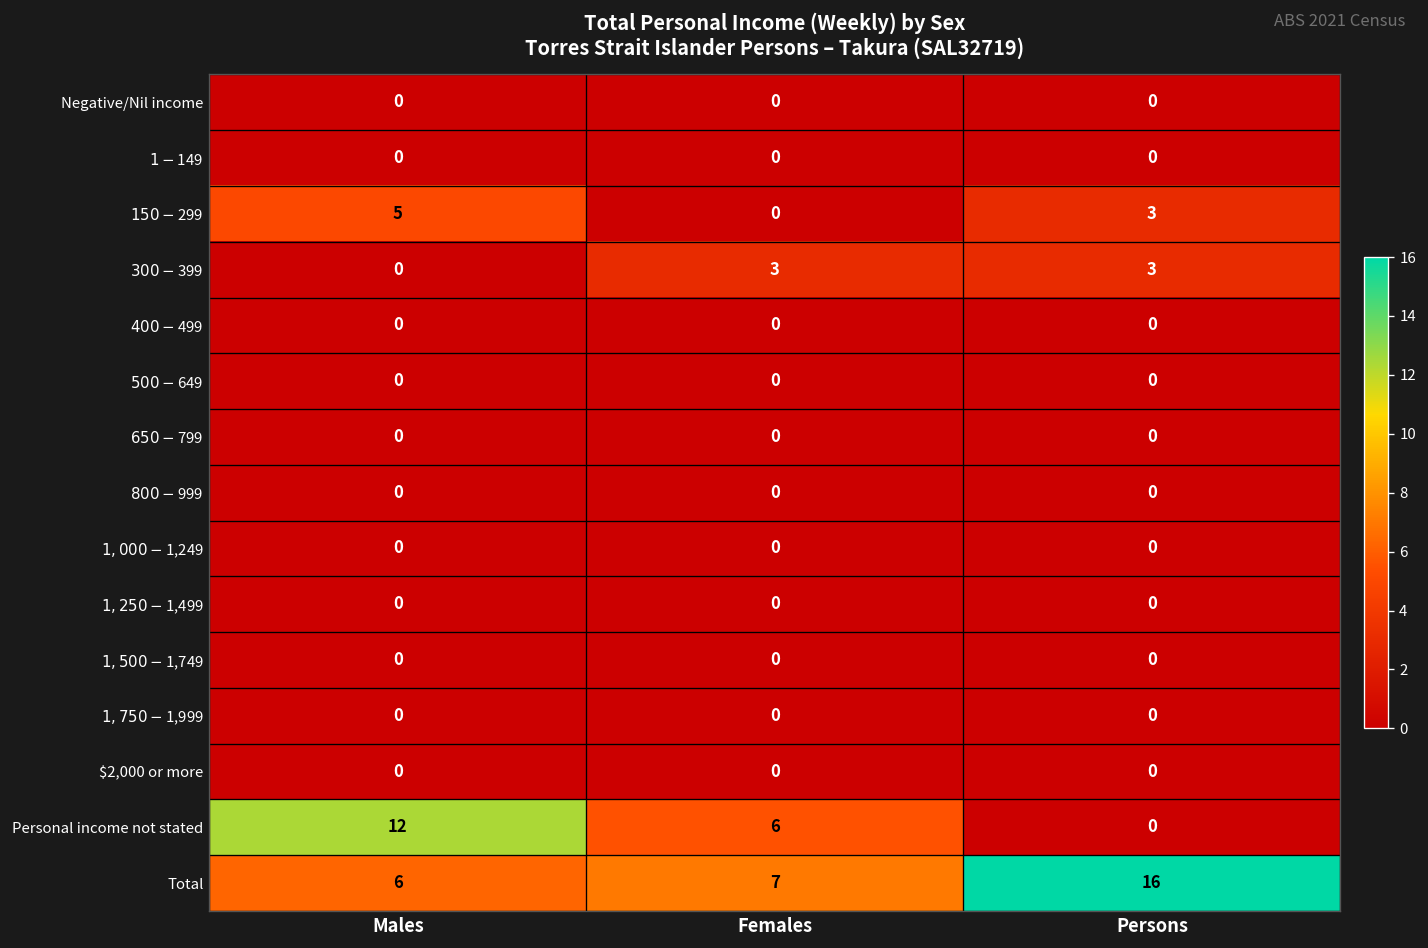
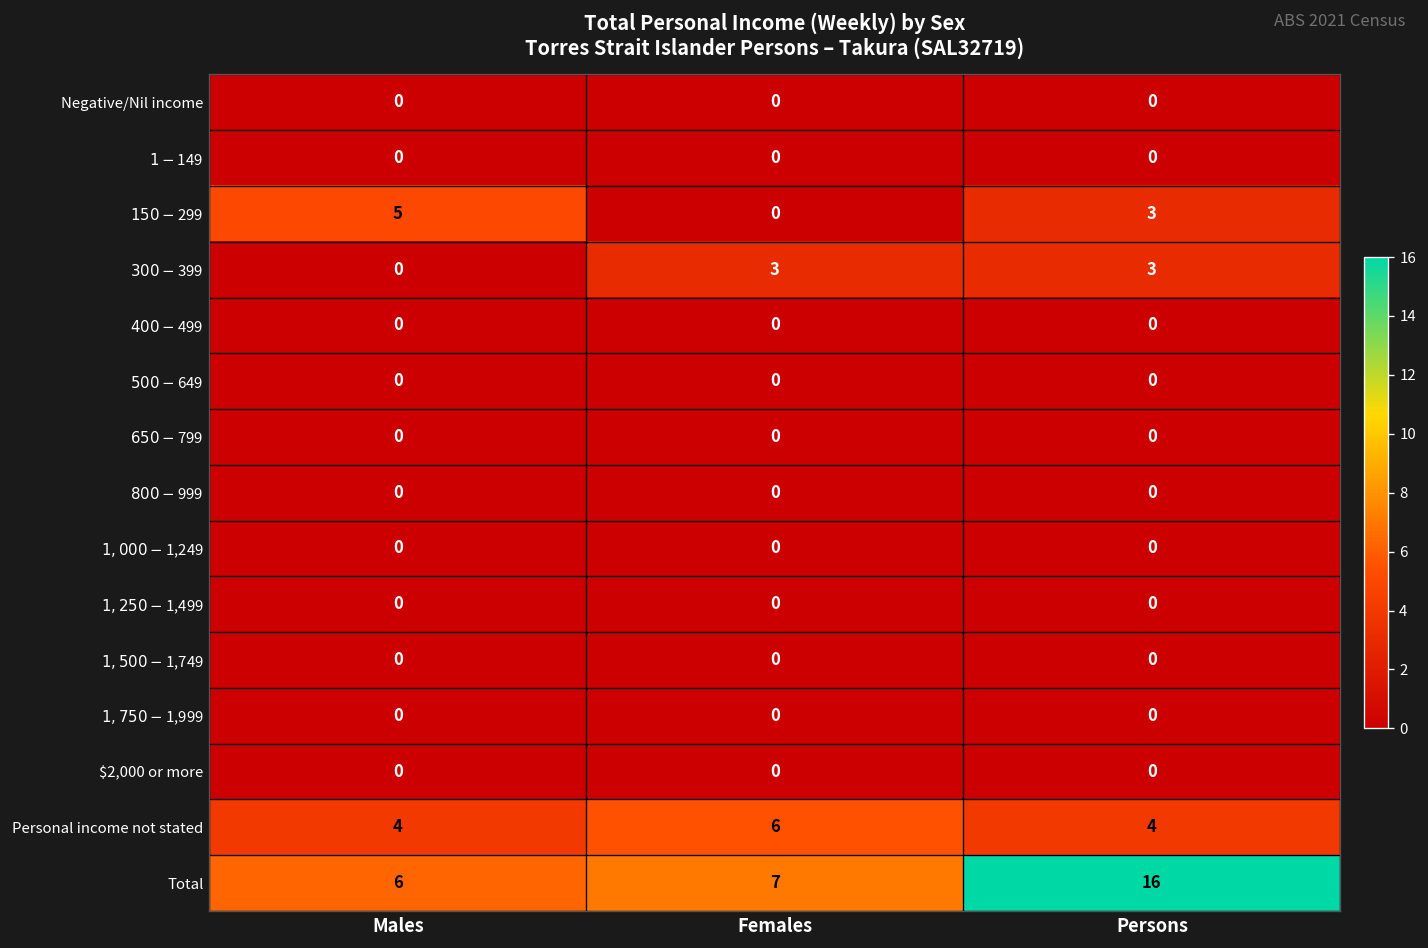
Personal income not stated, Males: 12 -> 4
Personal income not stated, Persons: 0 -> 4
